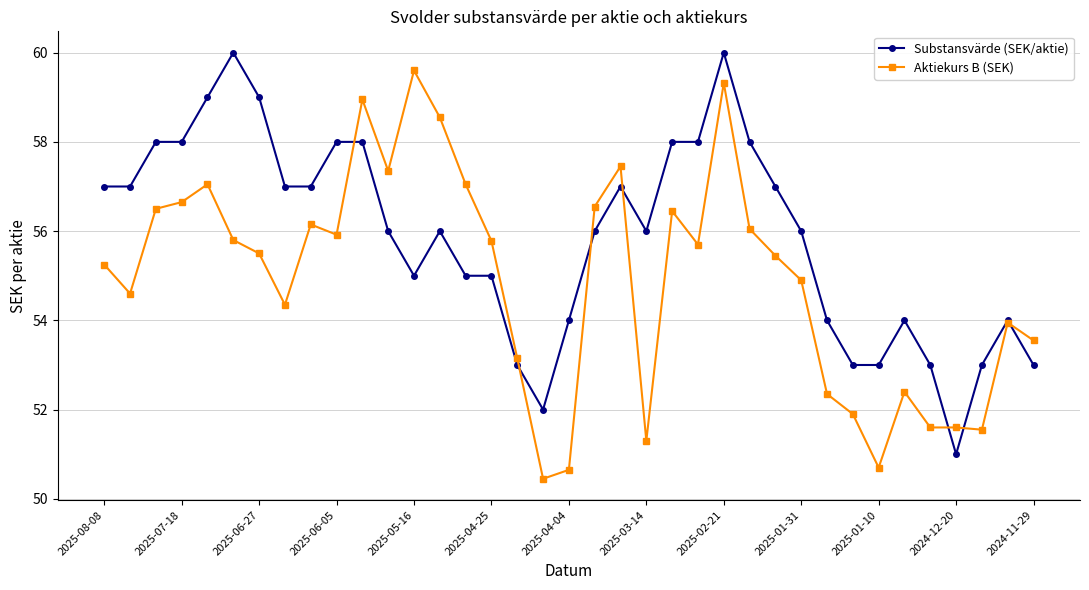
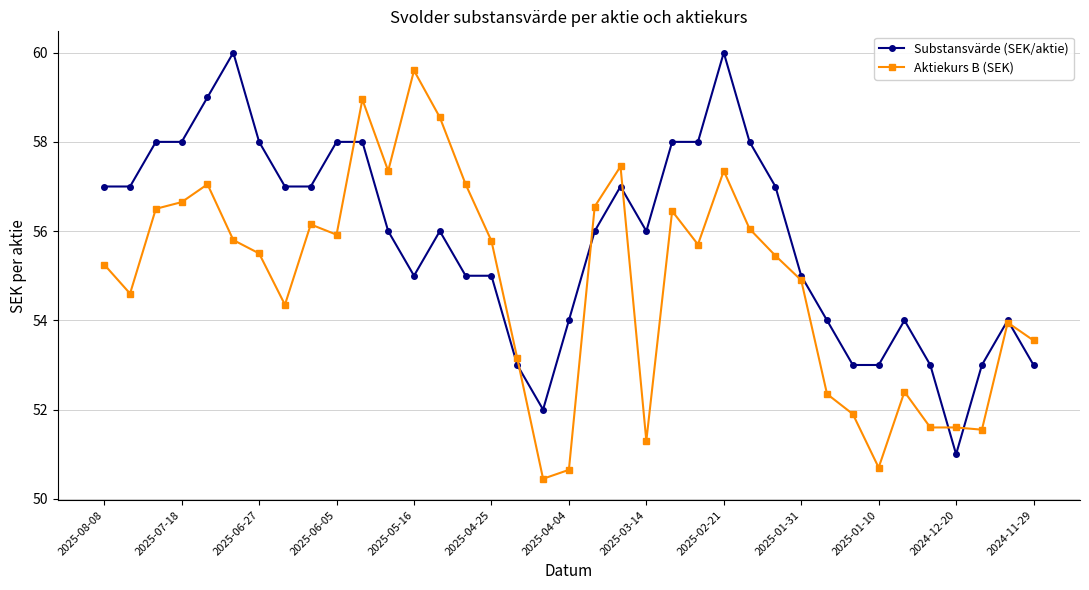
Substansvärde (SEK/aktie), 2025-06-27: 59 -> 58
Aktiekurs B (SEK), 2025-02-21: 59.3 -> 57.4
Substansvärde (SEK/aktie), 2025-01-31: 56 -> 55
